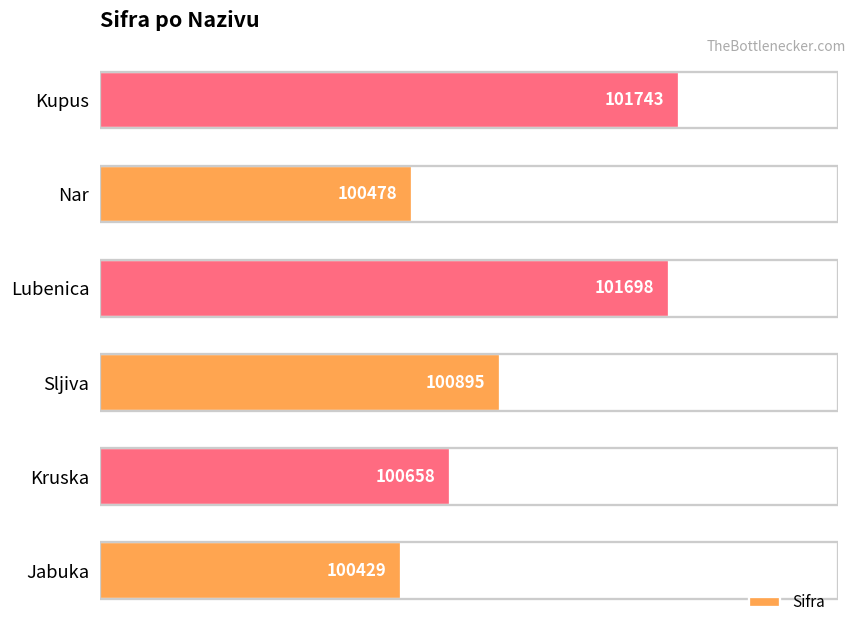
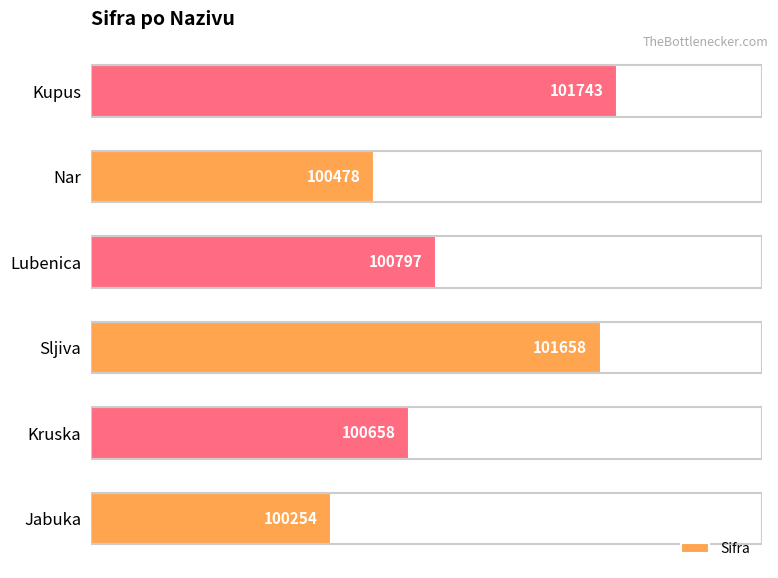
Lubenica: 101698 -> 100797
Sljiva: 100895 -> 101658
Jabuka: 100429 -> 100254
